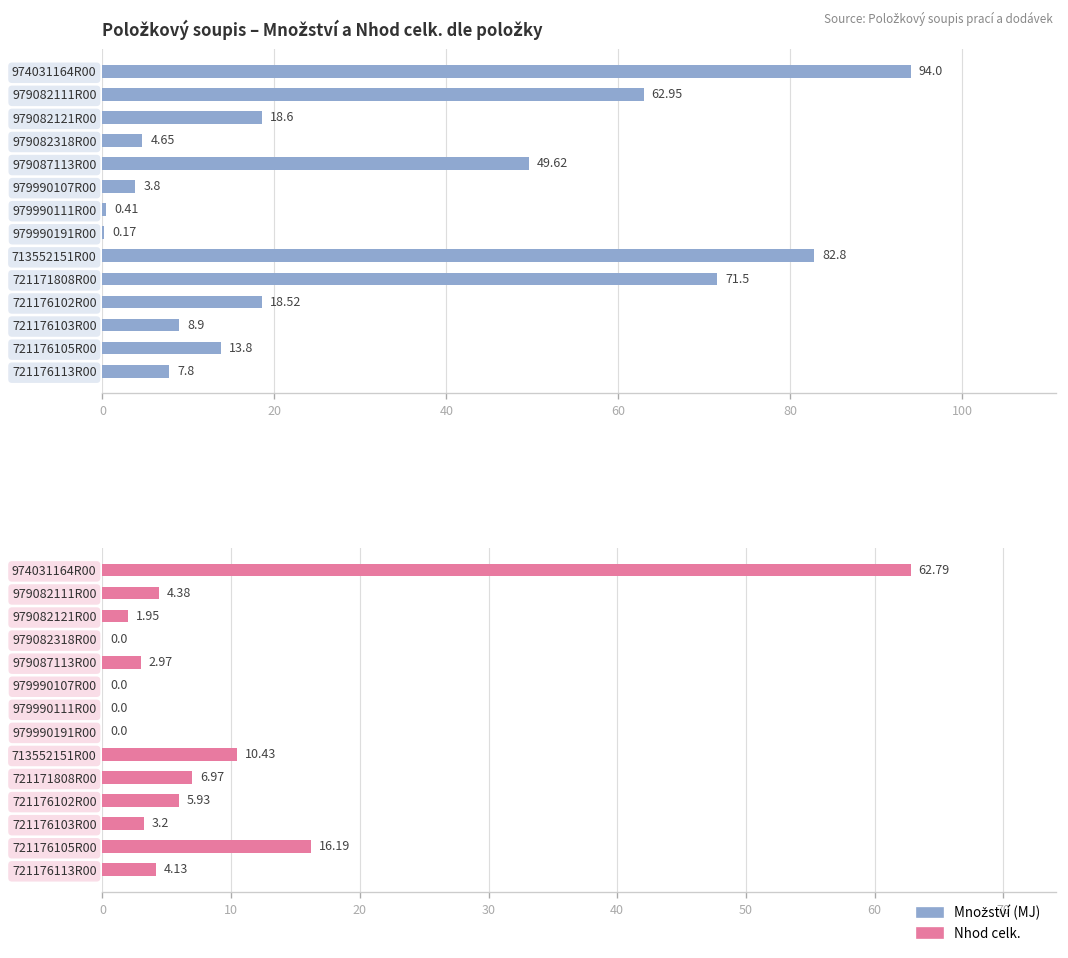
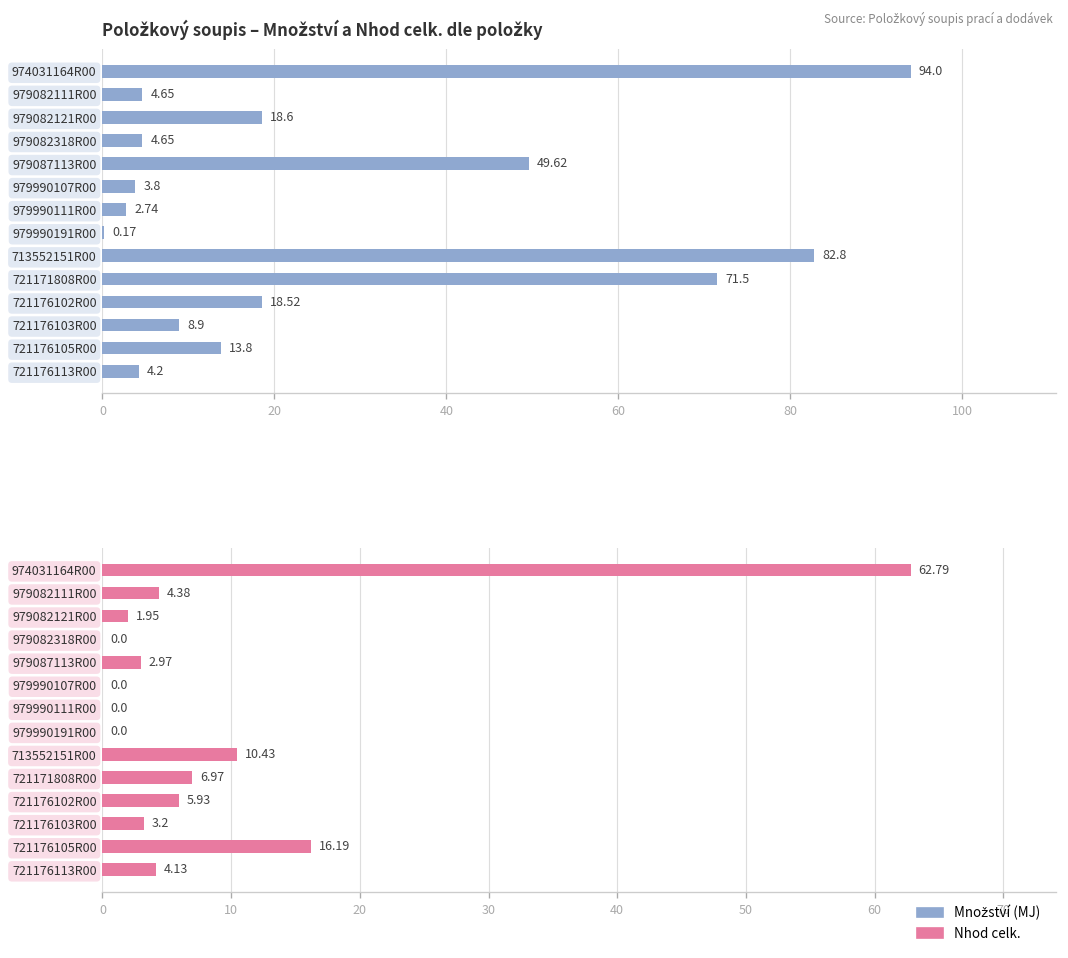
Položkový soupis – Množství a Nhod celk. dle položky, 979082111R00: 62.95 -> 4.65
Položkový soupis – Množství a Nhod celk. dle položky, 979990111R00: 0.41 -> 2.74
Položkový soupis – Množství a Nhod celk. dle položky, 721176113R00: 7.8 -> 4.2
